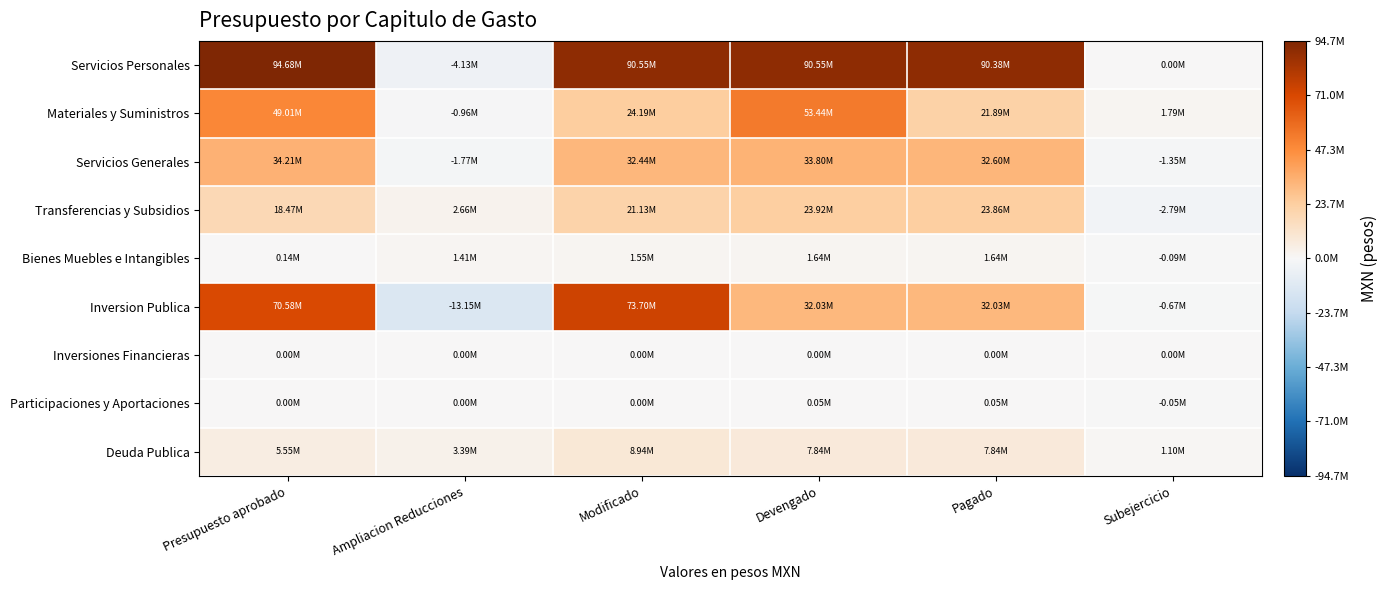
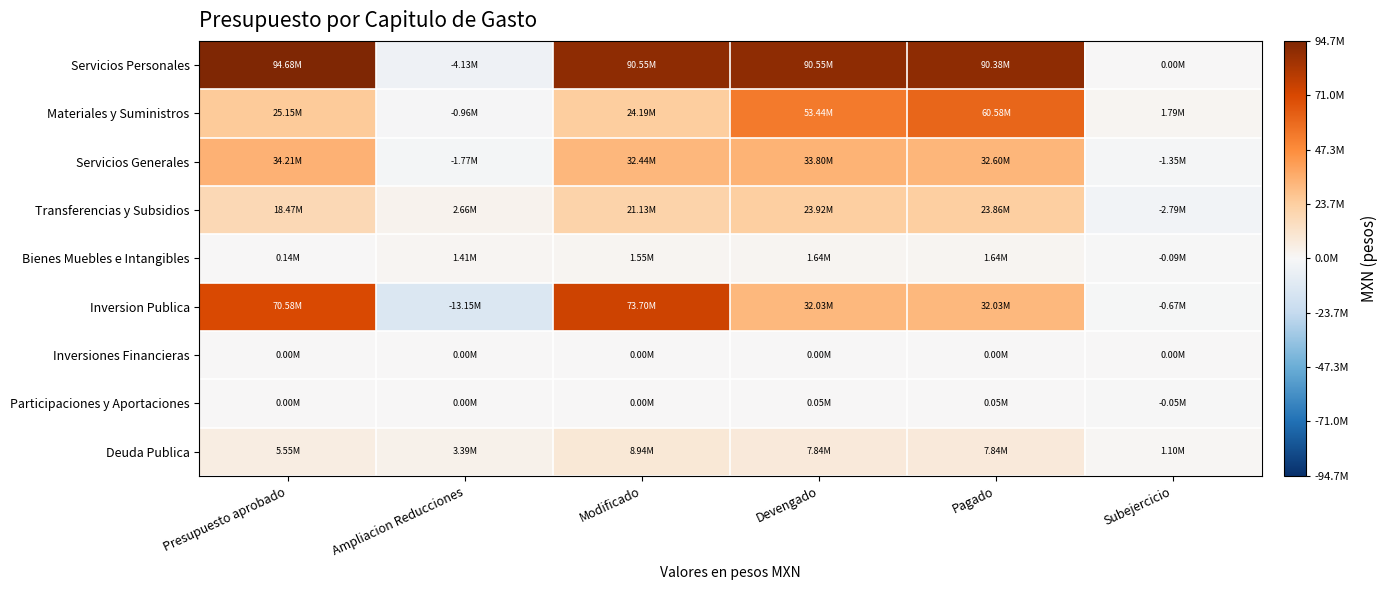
Materiales y Suministros, Presupuesto aprobado: 49.01M -> 25.15M
Materiales y Suministros, Pagado: 21.89M -> 60.58M
